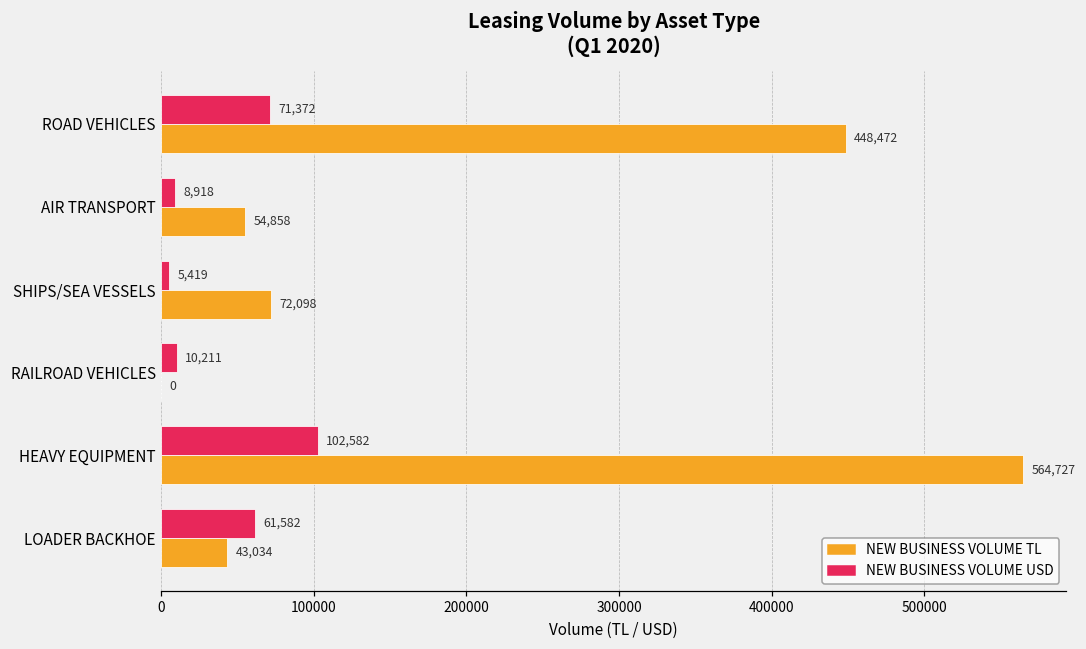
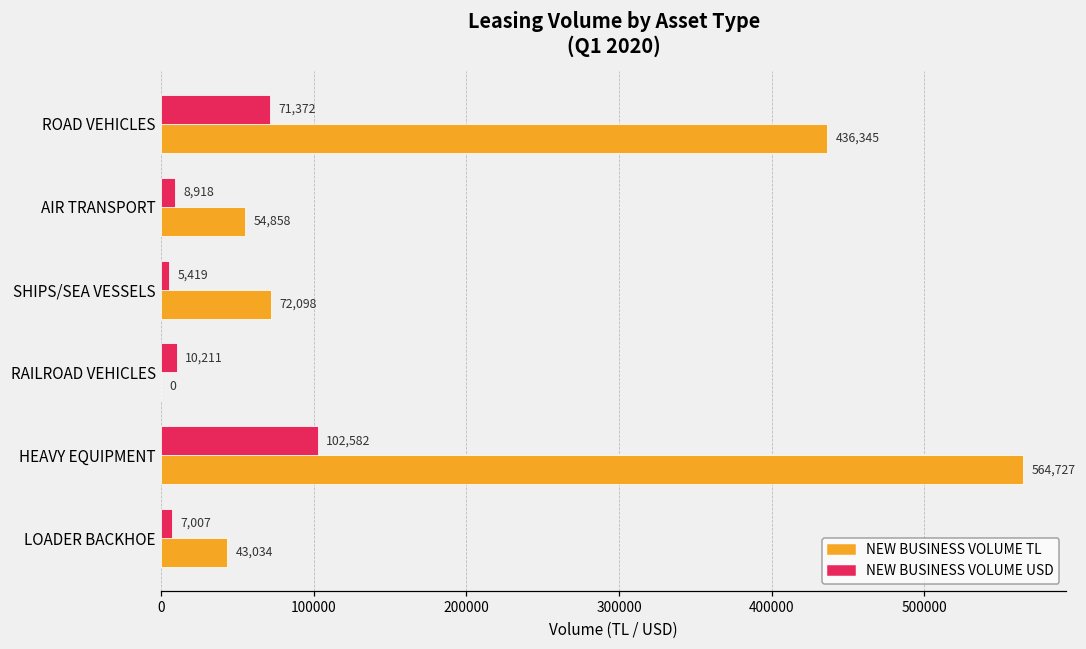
NEW BUSINESS VOLUME TL, ROAD VEHICLES: 448,472 -> 436,345
NEW BUSINESS VOLUME USD, LOADER BACKHOE: 61,582 -> 7,007
